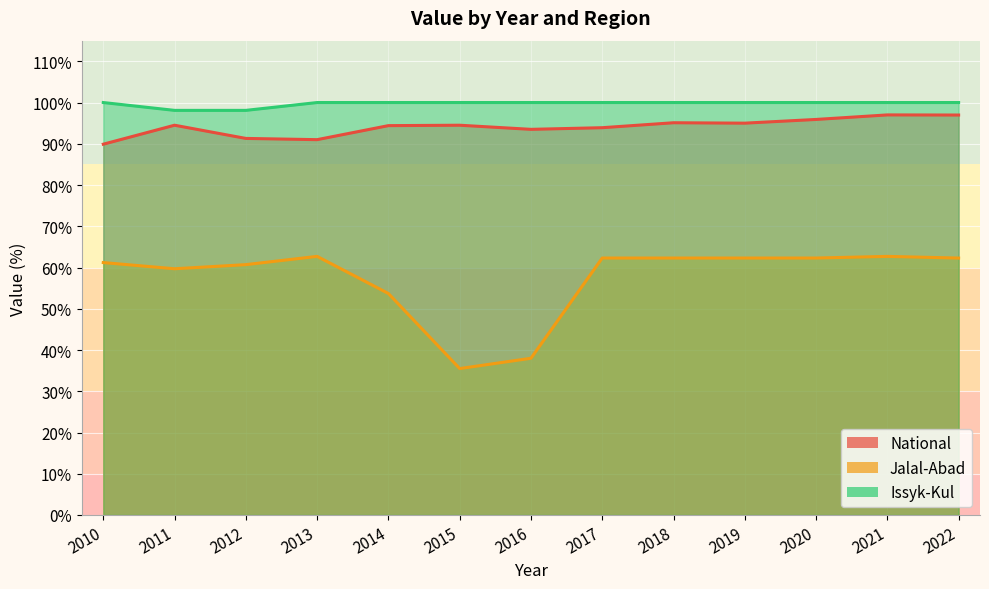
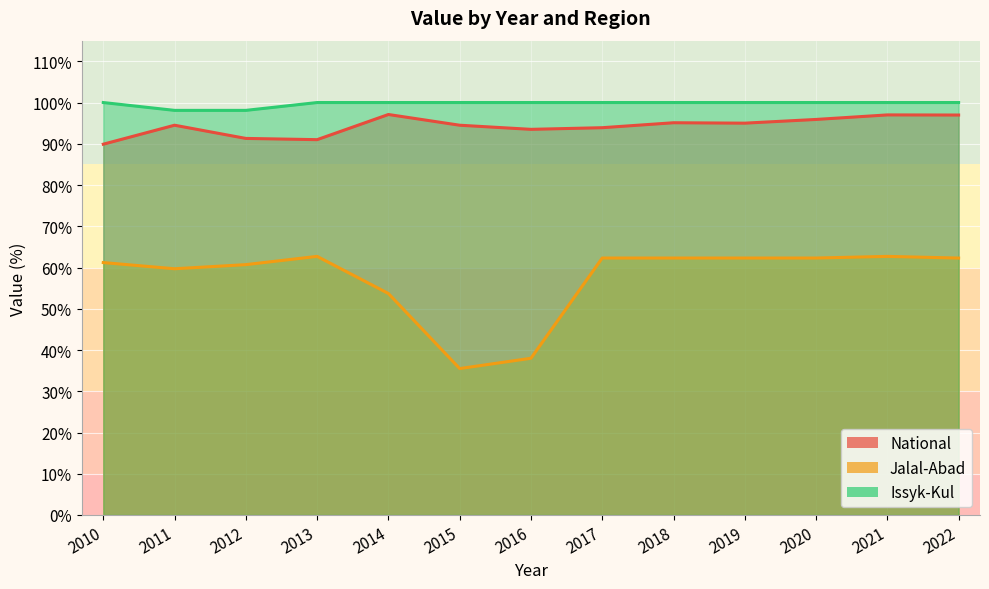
National, 2014: 94% -> 97%
